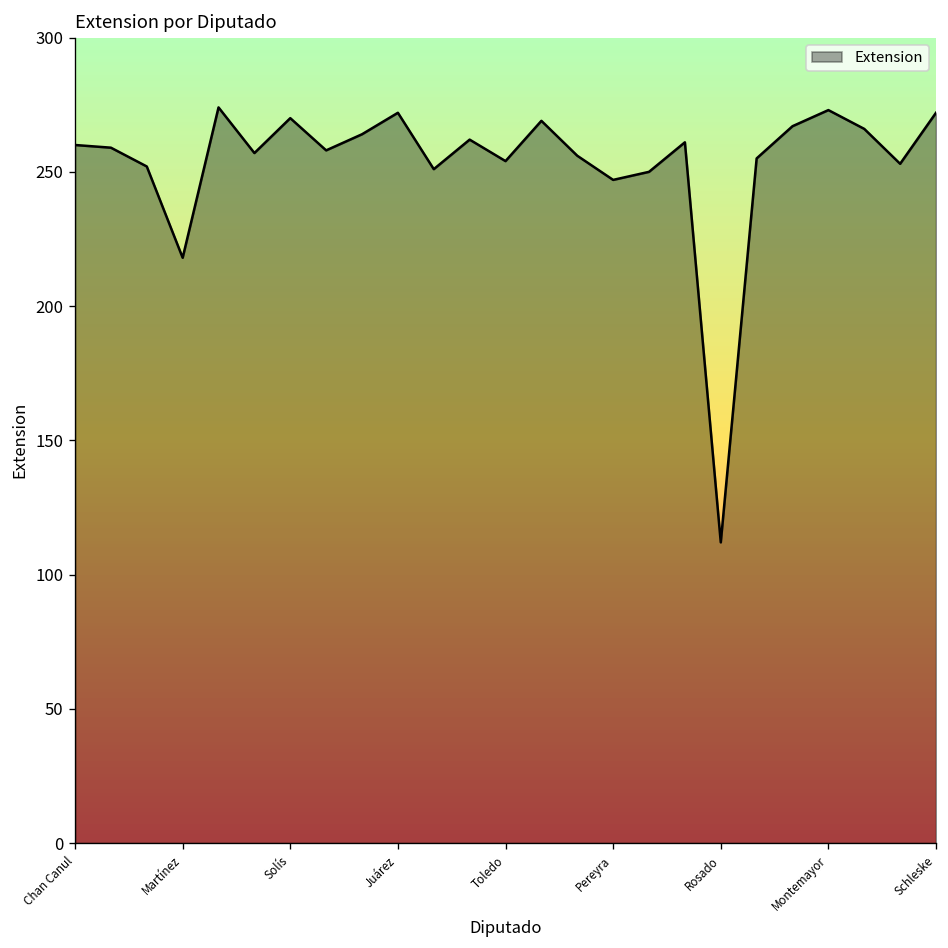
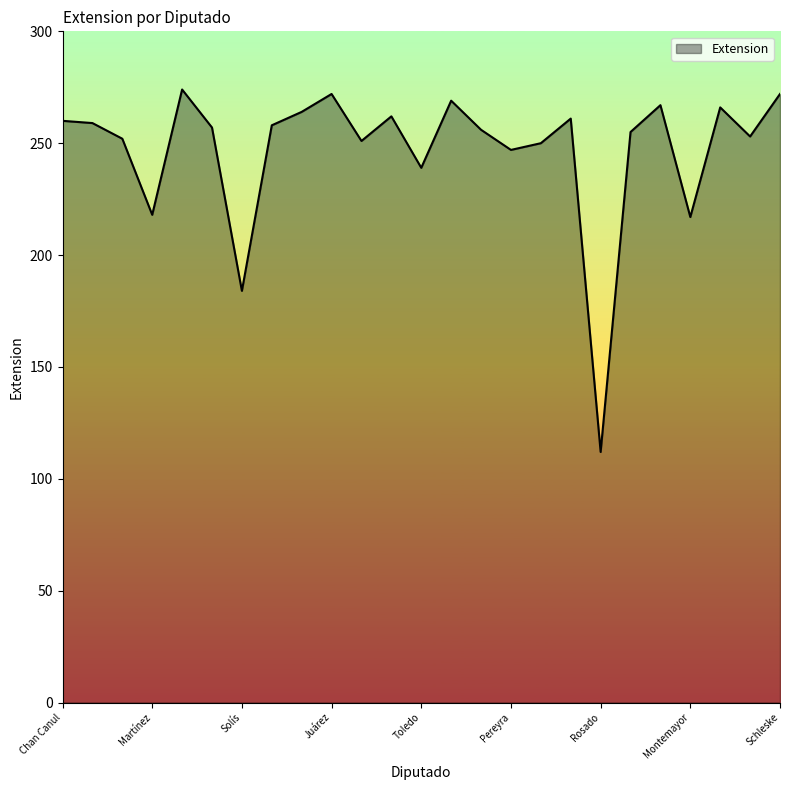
Solís: 270 -> 184
Toledo: 254 -> 239
Montemayor: 273 -> 217
